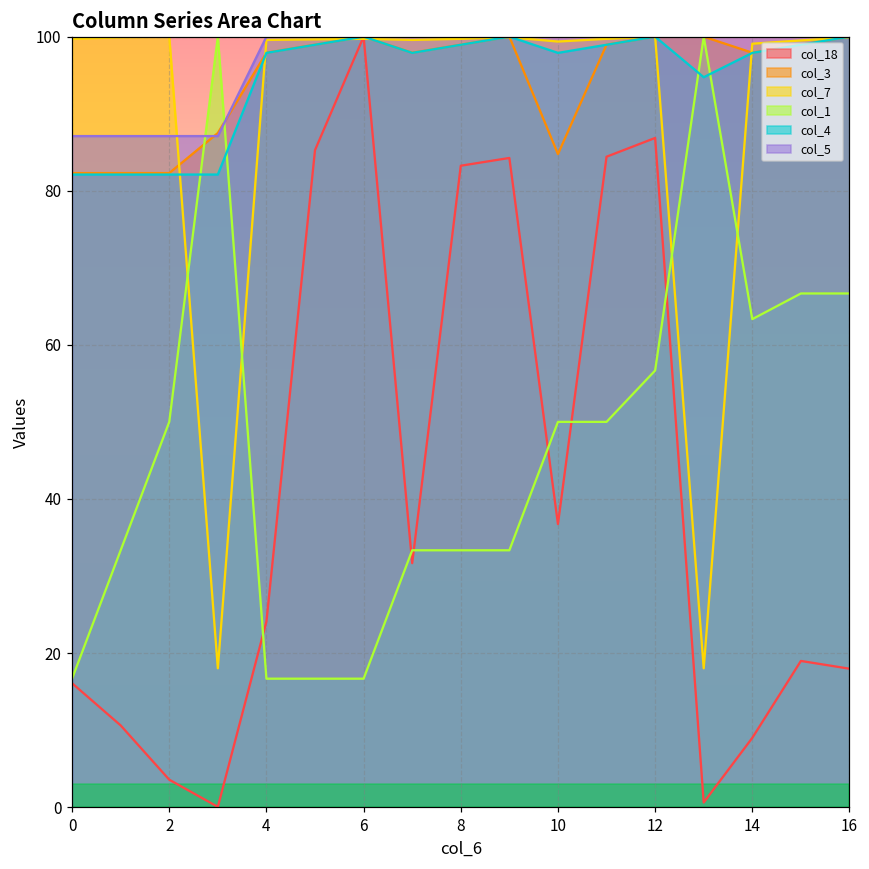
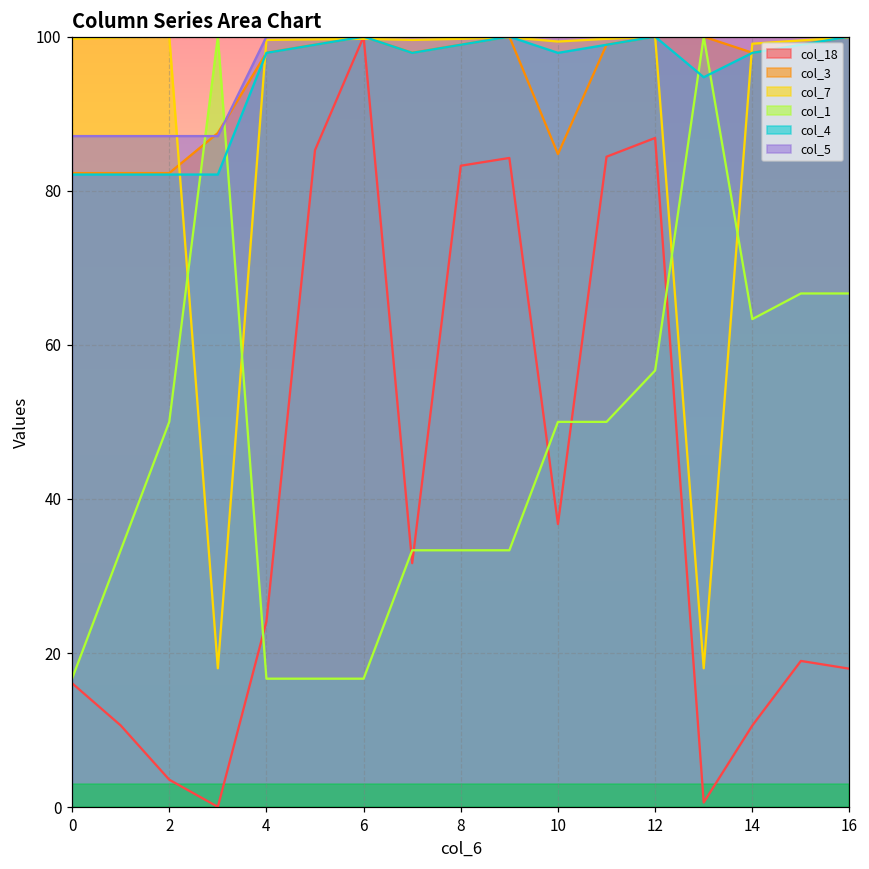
col_18, 14: 9 -> 11
